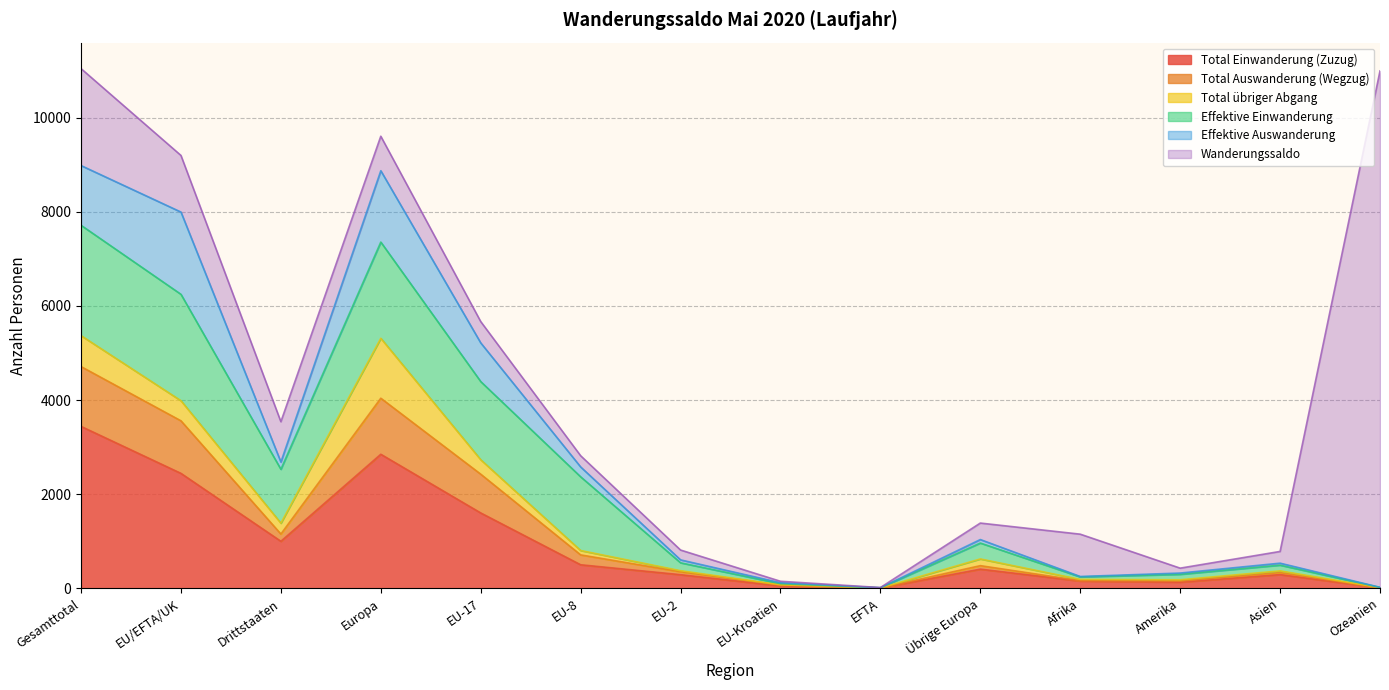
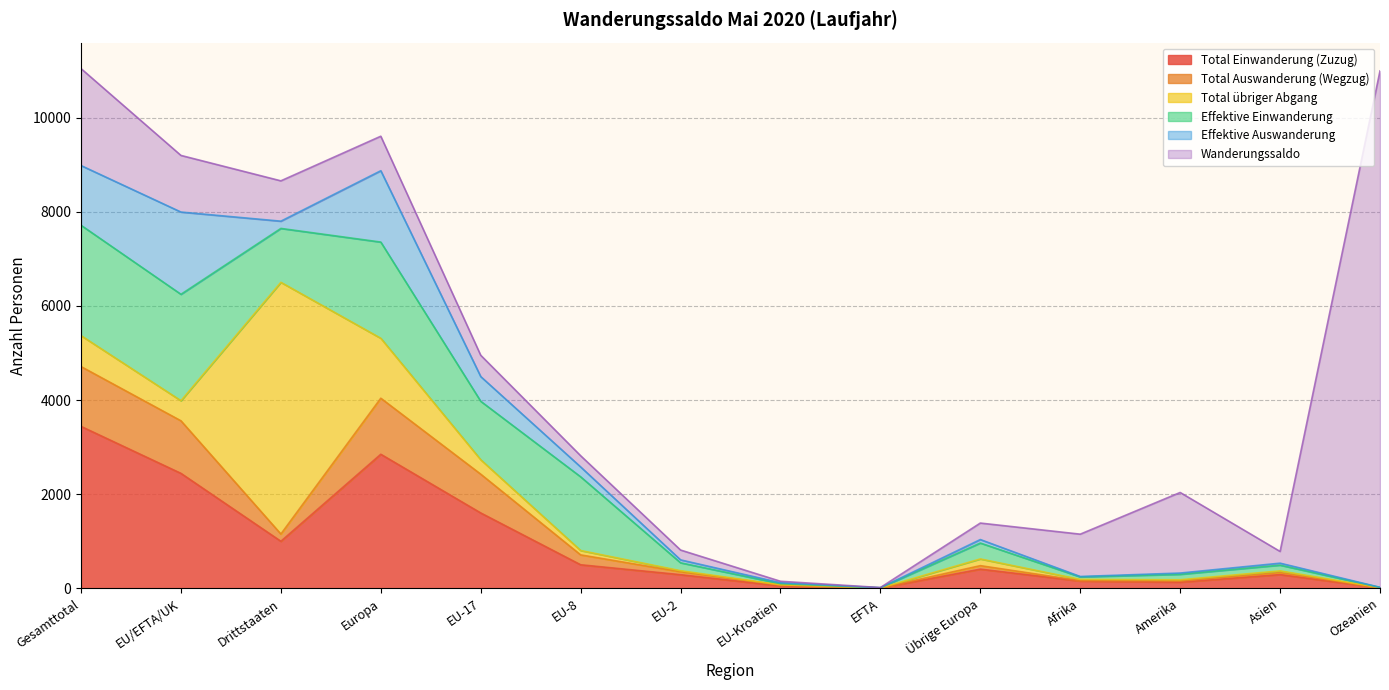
Total übriger Abgang, Drittstaaten: 200 -> 5300
Effektive Einwanderung, EU-17: 1700 -> 1200
Effektive Auswanderung, EU-17: 800 -> 500
Wanderungssaldo, Amerika: 100 -> 1700
